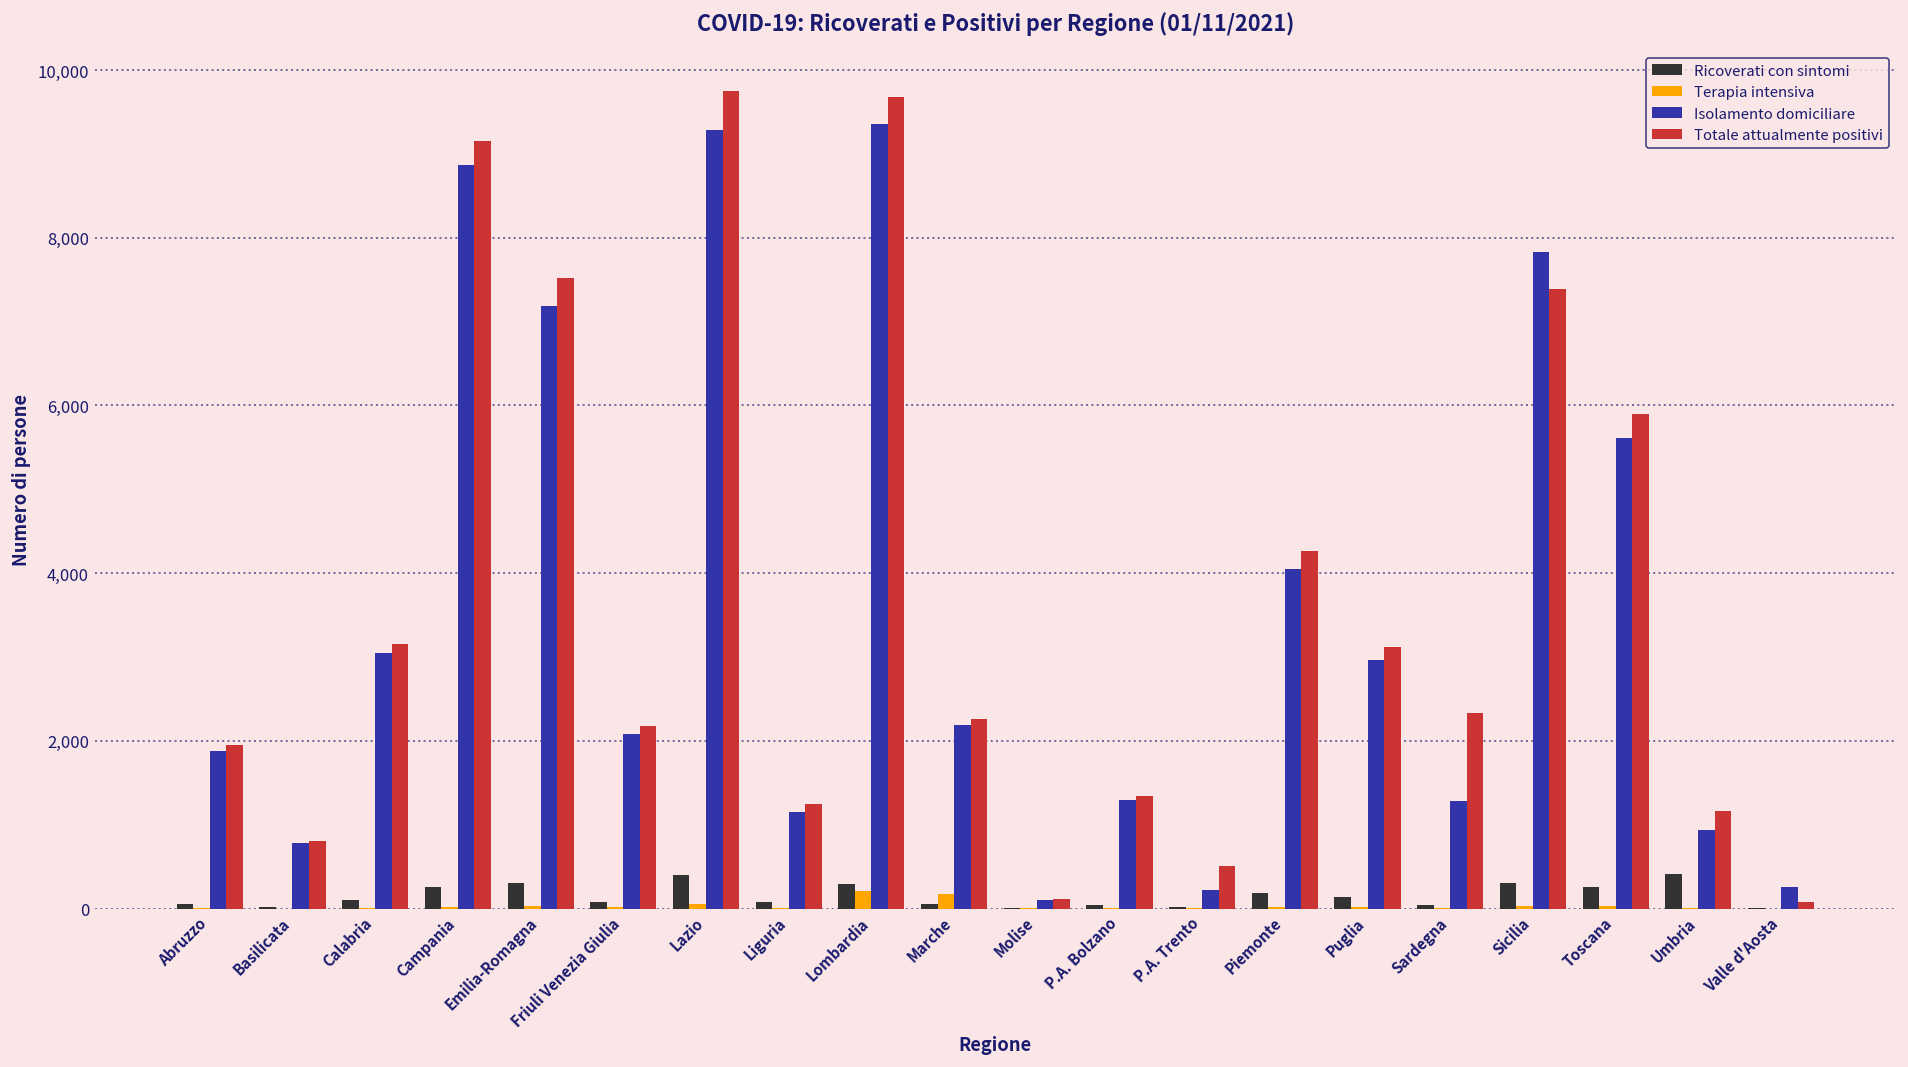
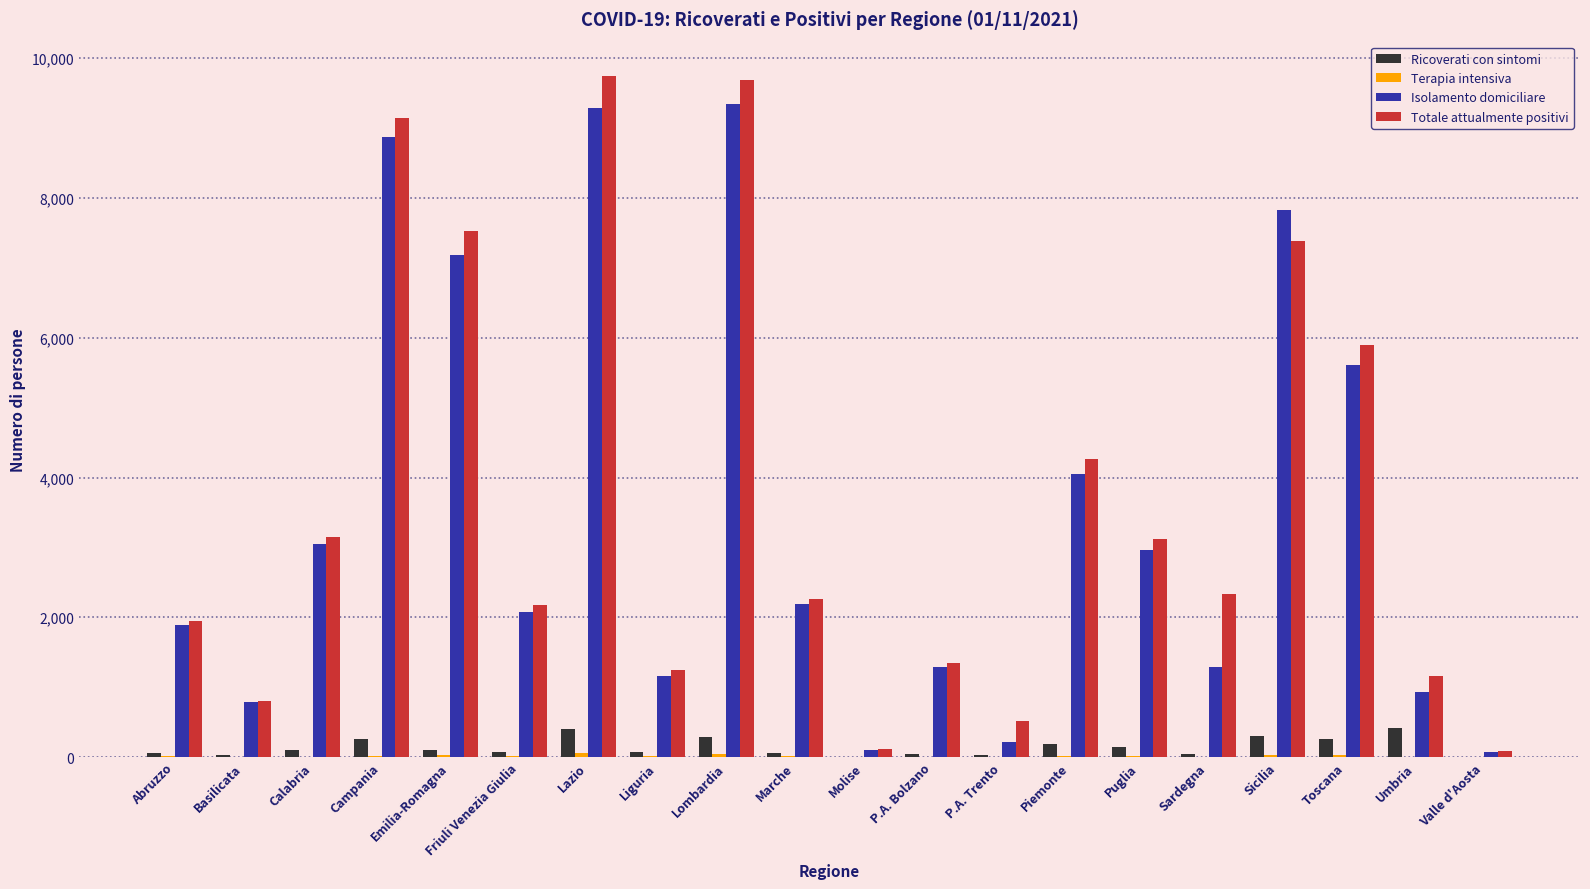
Ricoverati con sintomi, Emilia-Romagna: 300 -> 100
Terapia intensiva, Lombardia: 200 -> 0
Terapia intensiva, Marche: 200 -> 0
Isolamento domiciliare, Valle d'Aosta: 300 -> 100
